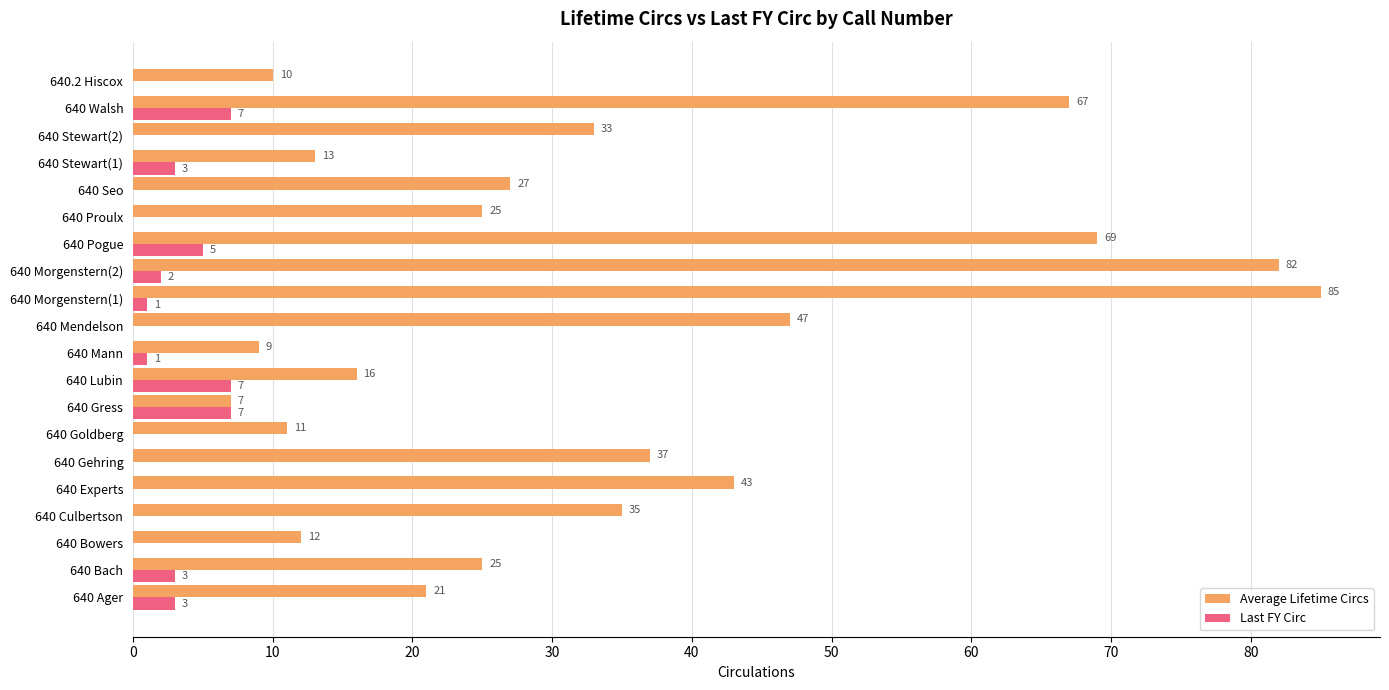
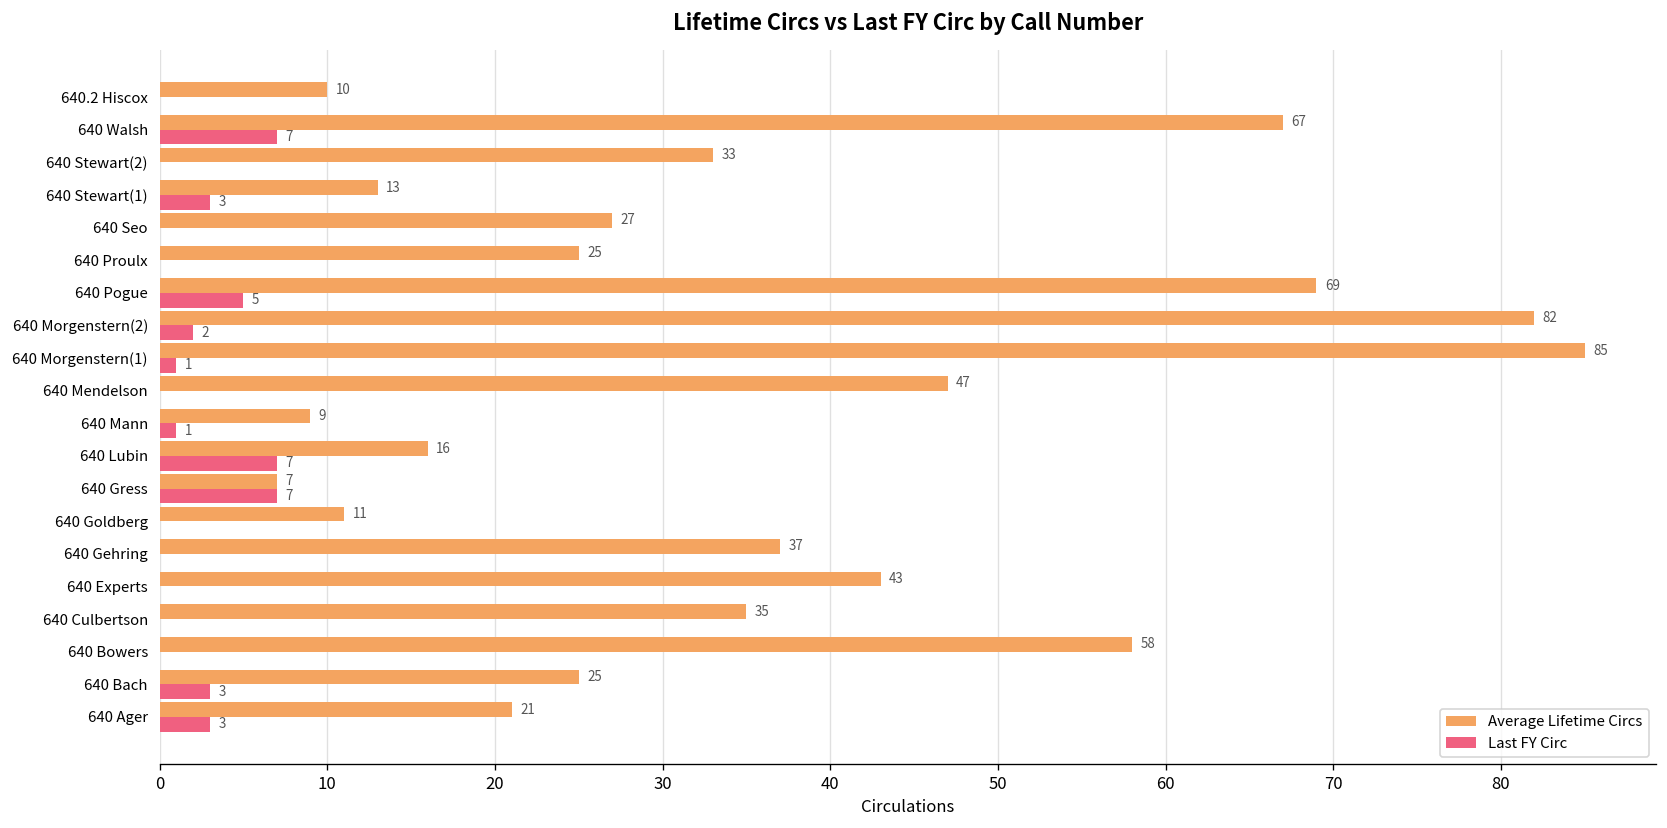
Average Lifetime Circs, 640 Bowers: 12 -> 58
